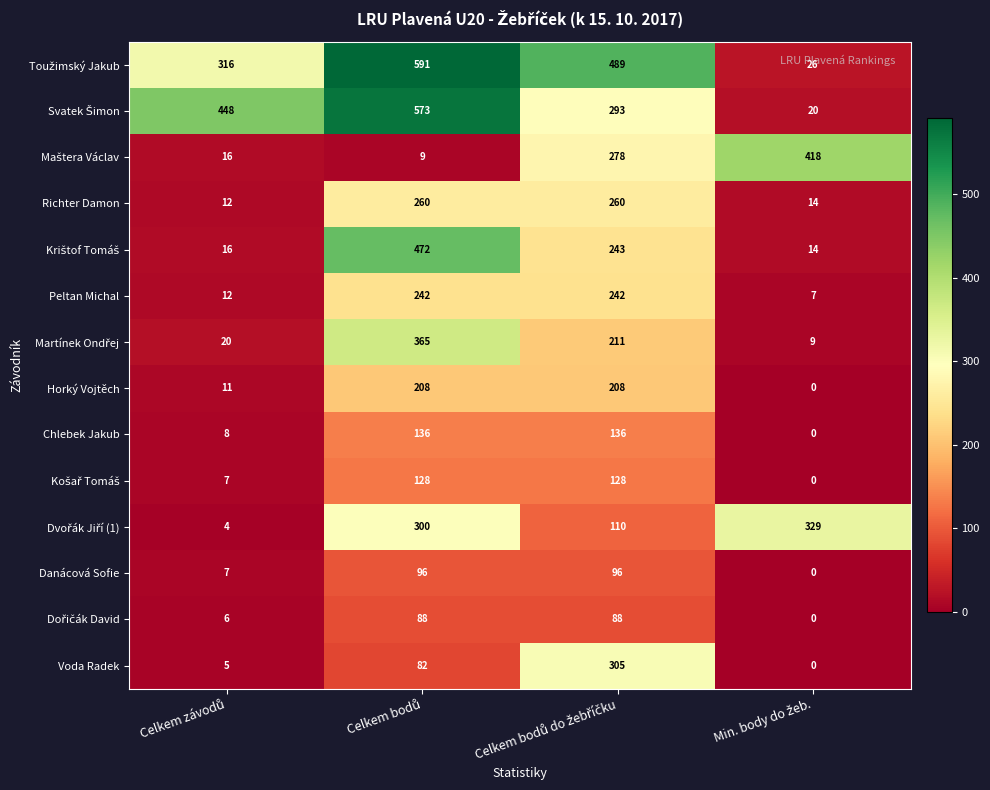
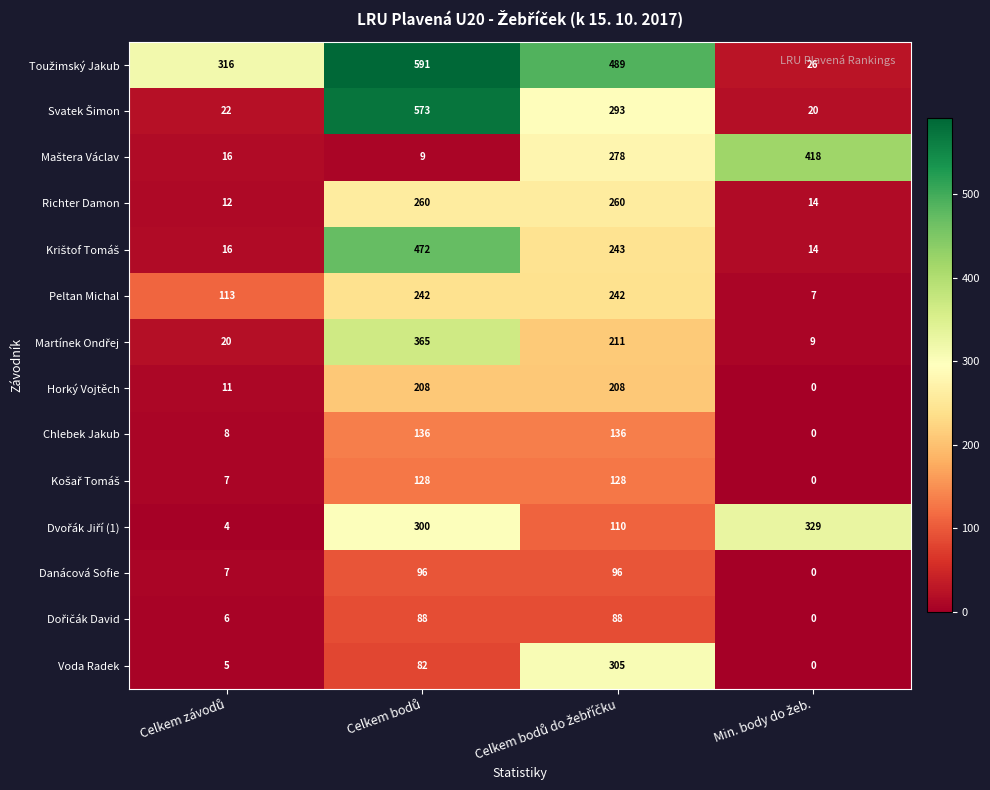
Svatek Šimon, Celkem závodů: 448 -> 22
Peltan Michal, Celkem závodů: 12 -> 113
